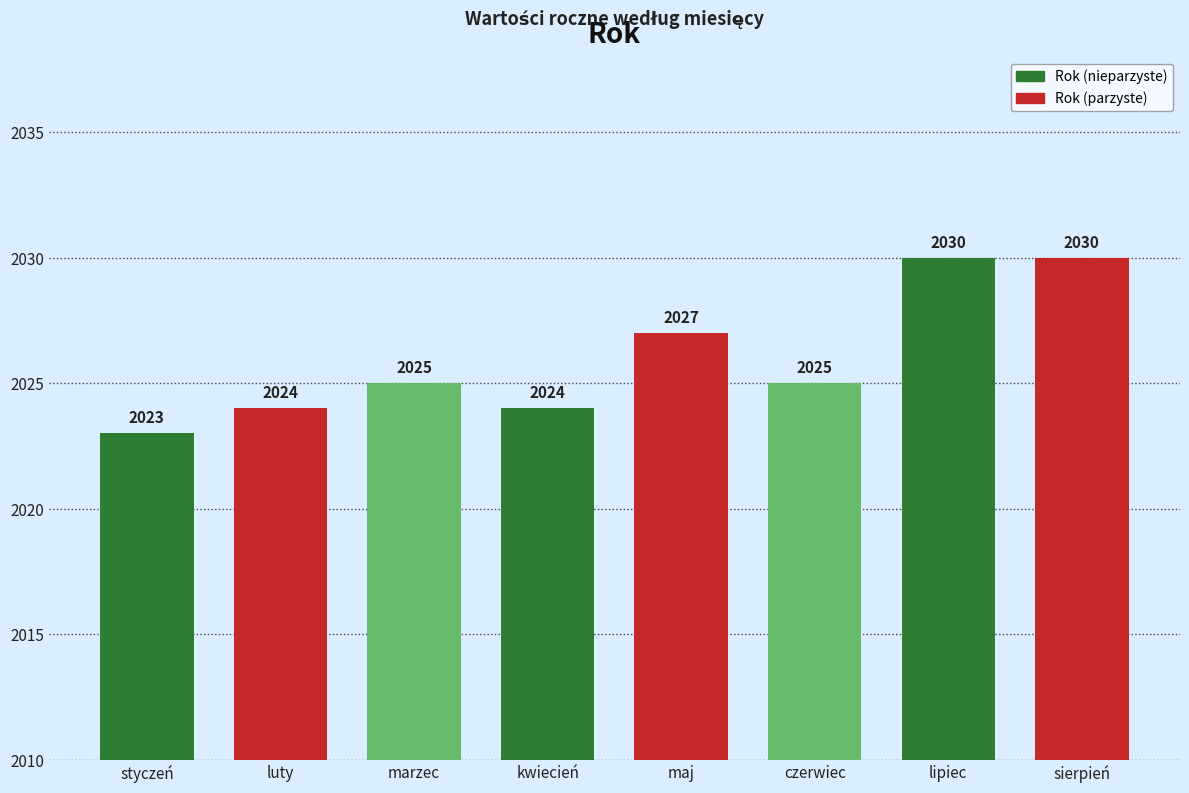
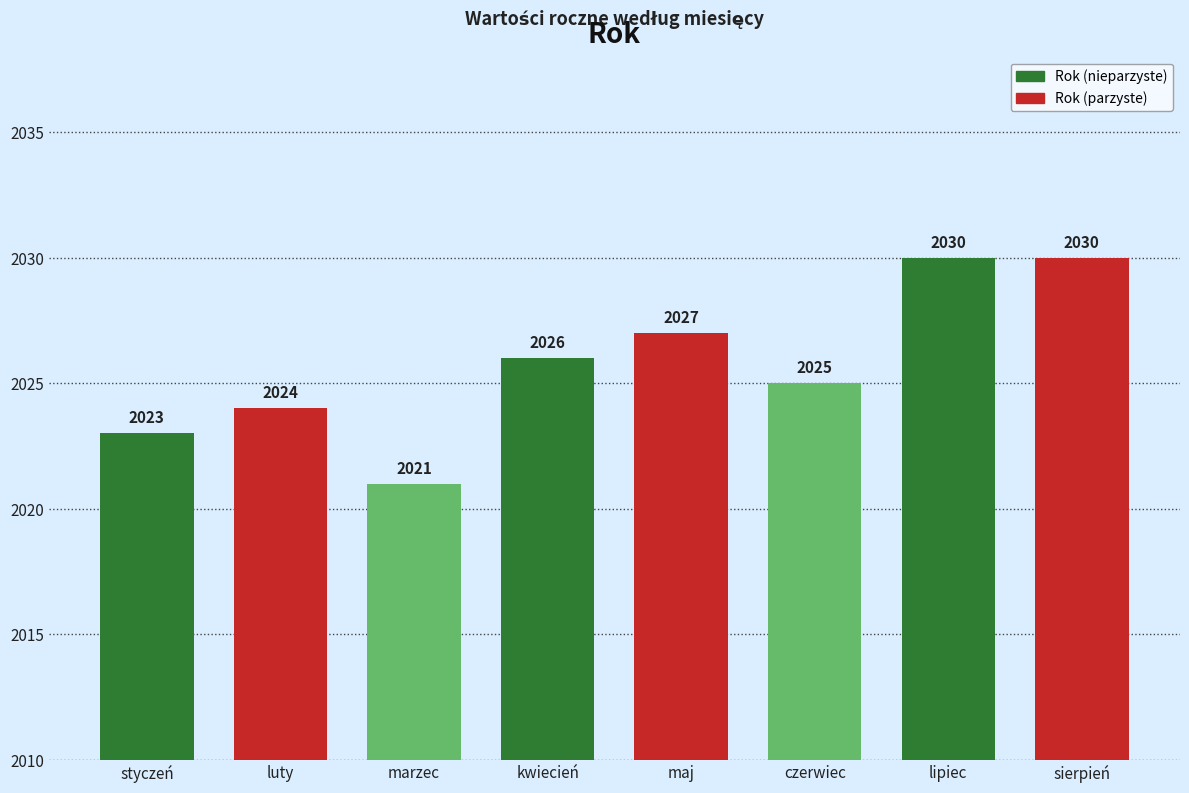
marzec: 2025 -> 2021
kwiecień: 2024 -> 2026
